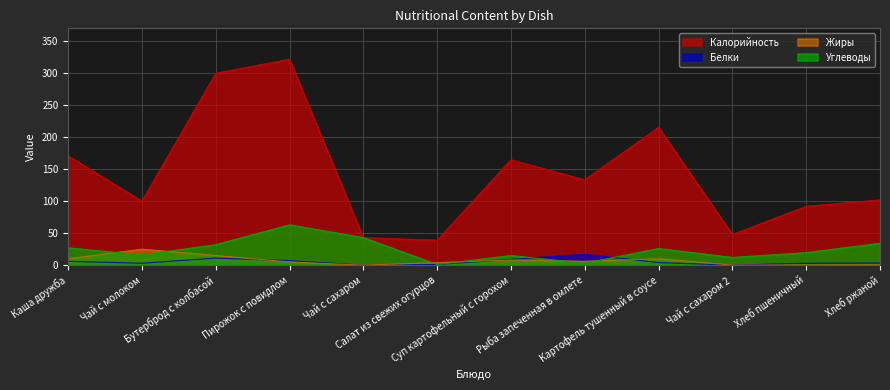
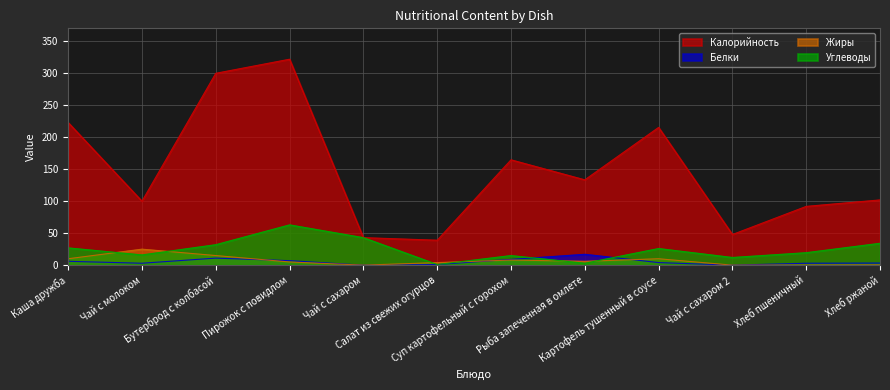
Калорийность, Каша дружба: 170 -> 220
